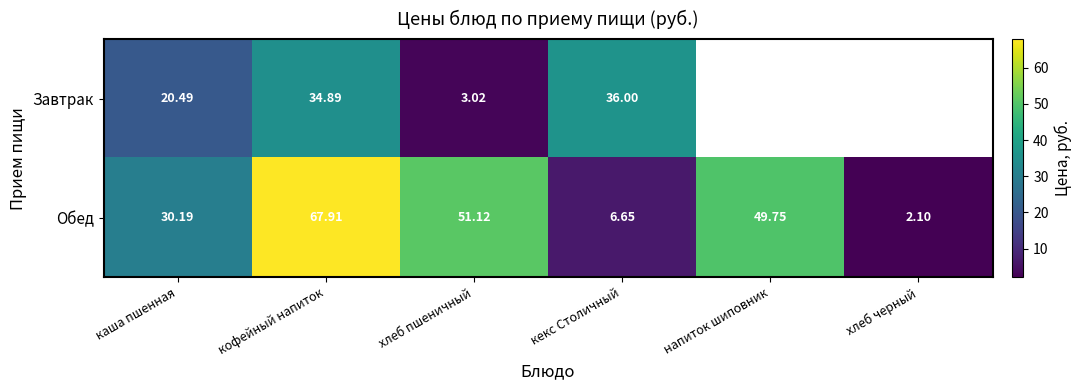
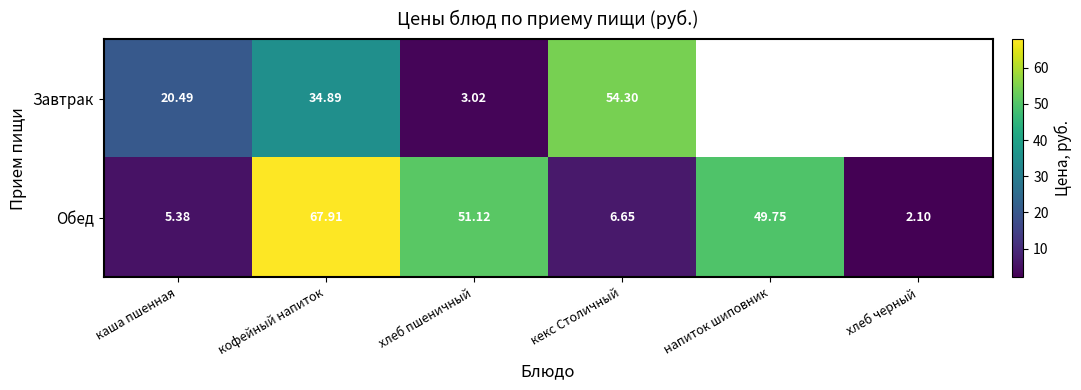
Завтрак, кекс Столичный: 36.00 -> 54.30
Обед, каша пшенная: 30.19 -> 5.38
